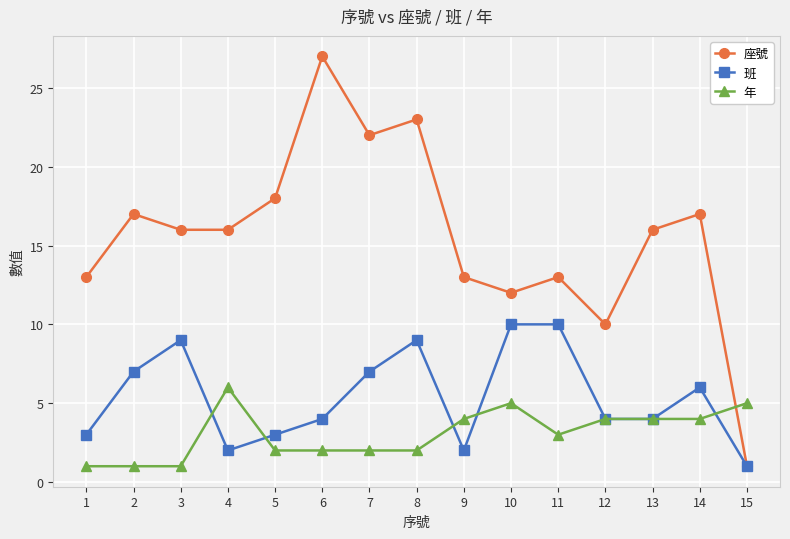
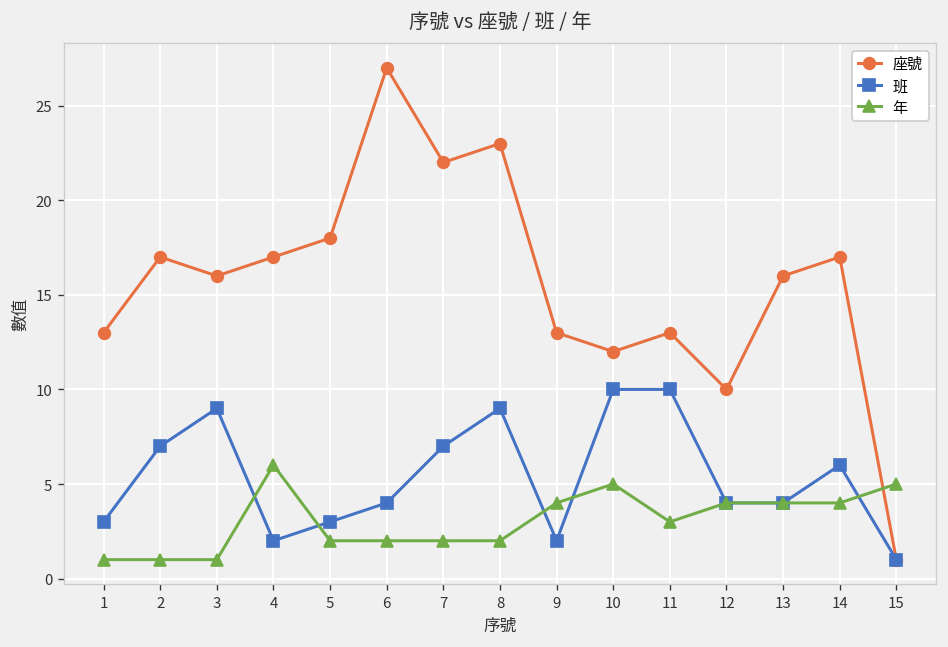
座號, 4: 16 -> 17
